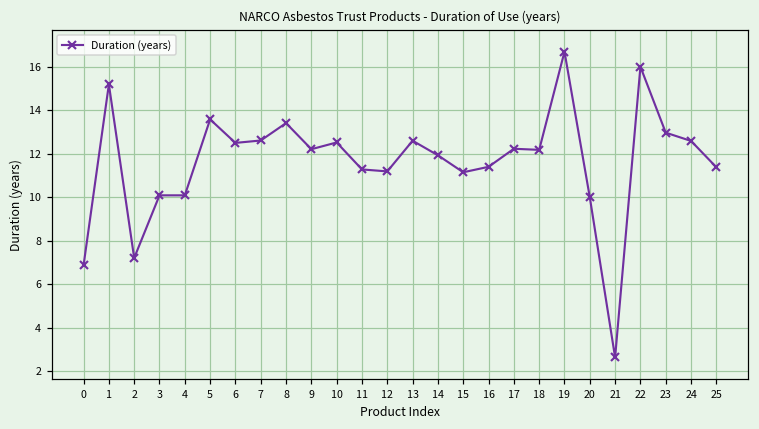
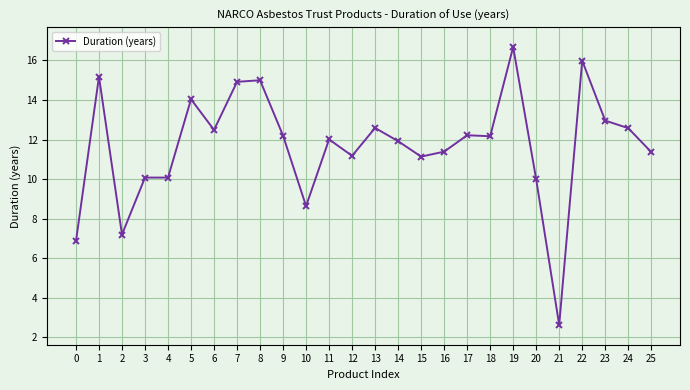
5: 13.6 -> 14.0
7: 12.6 -> 14.9
8: 13.4 -> 15.0
10: 12.5 -> 8.6
11: 11.3 -> 12.0
